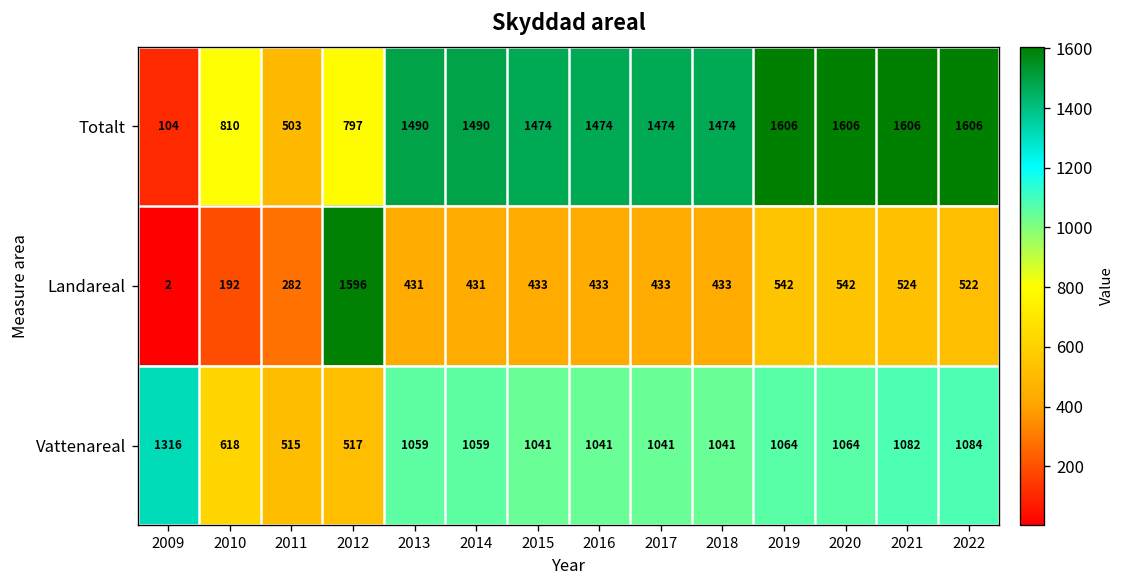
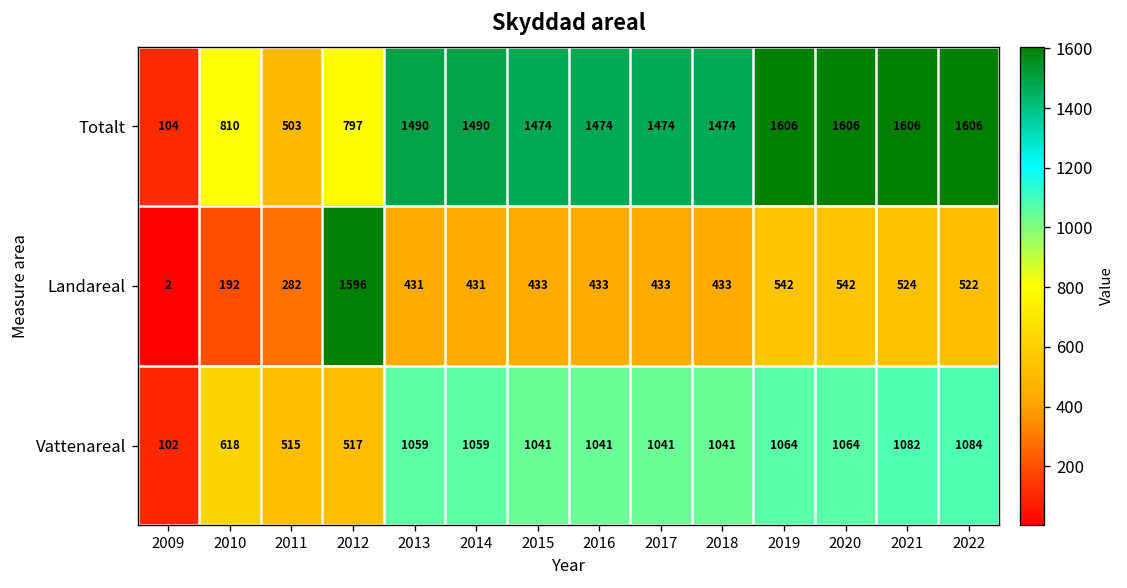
Vattenareal, 2009: 1316 -> 102
